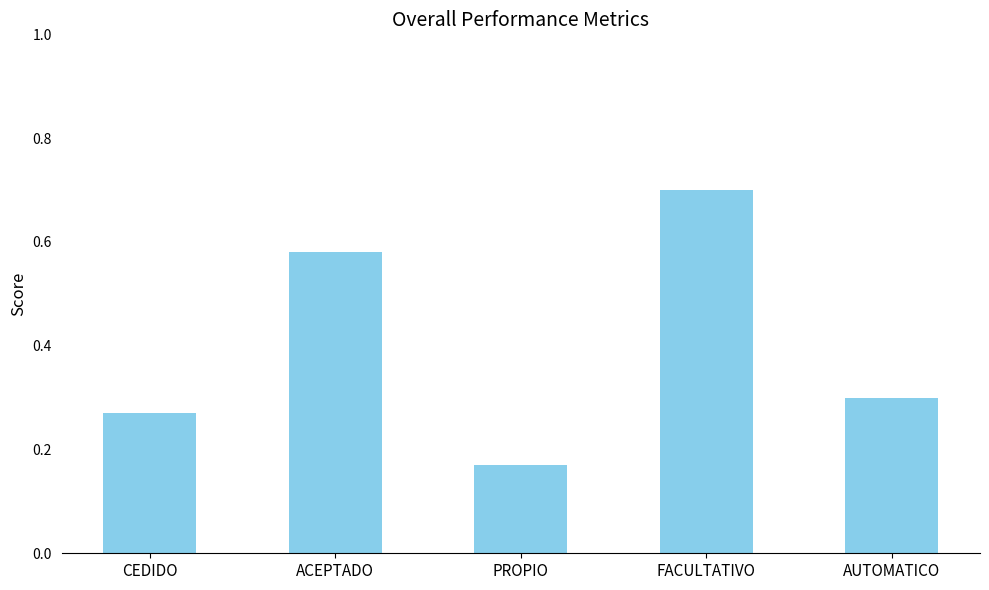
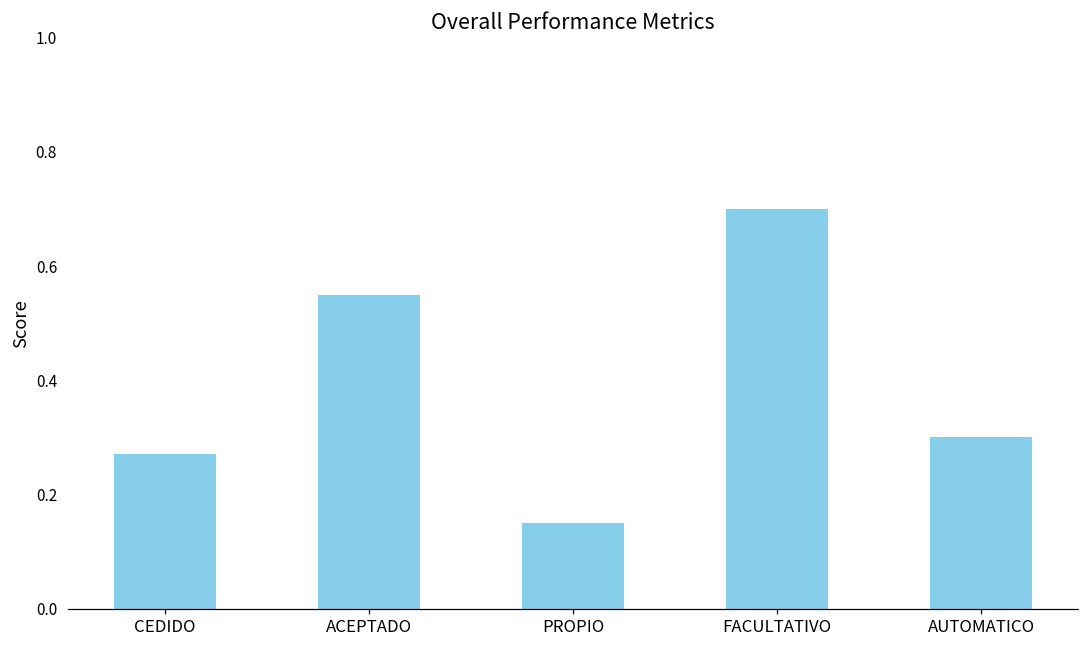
ACEPTADO: 0.58 -> 0.55
PROPIO: 0.17 -> 0.15
